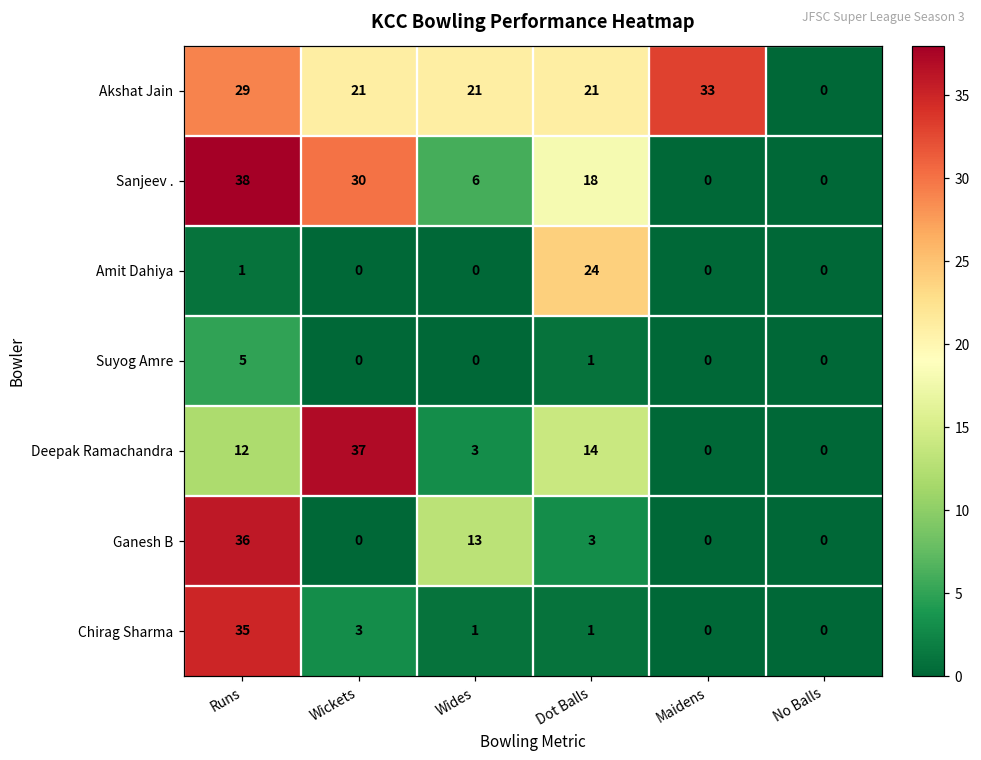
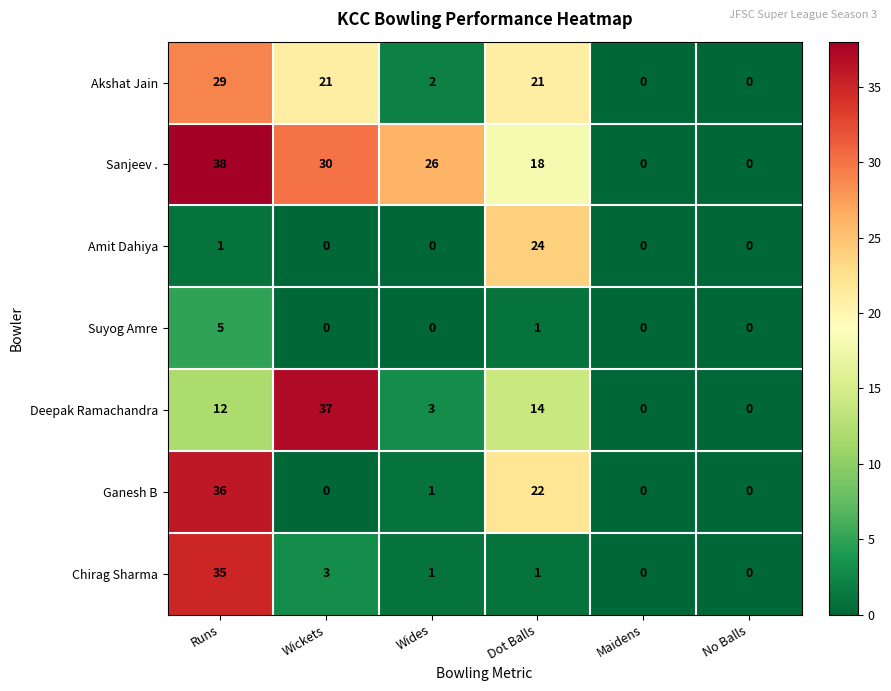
Akshat Jain, Wides: 21 -> 2
Akshat Jain, Maidens: 33 -> 0
Sanjeev ., Wides: 6 -> 26
Ganesh B, Wides: 13 -> 1
Ganesh B, Dot Balls: 3 -> 22
